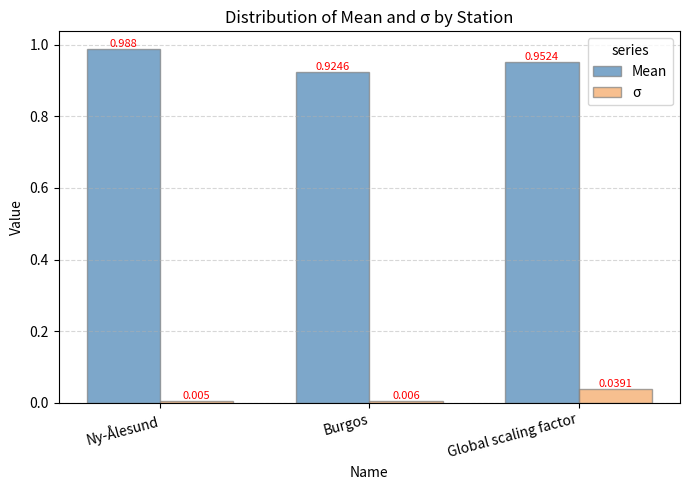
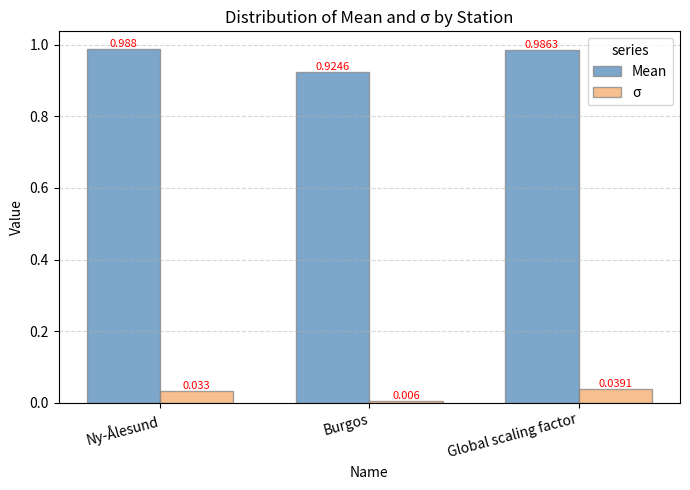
σ, Ny-Ålesund: 0.005 -> 0.033
Mean, Global scaling factor: 0.9524 -> 0.9863
